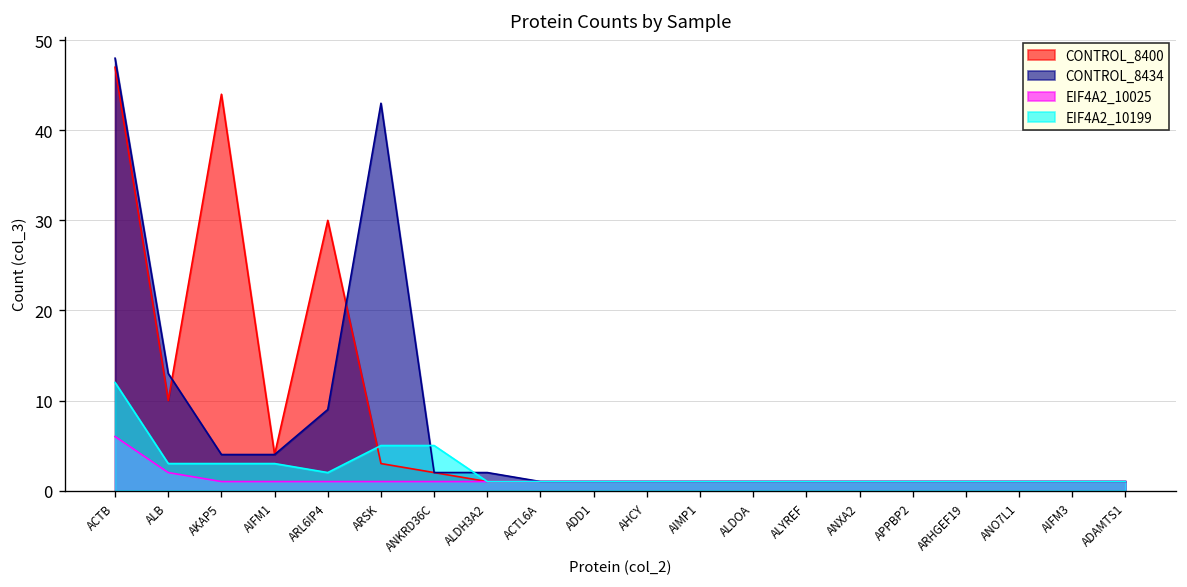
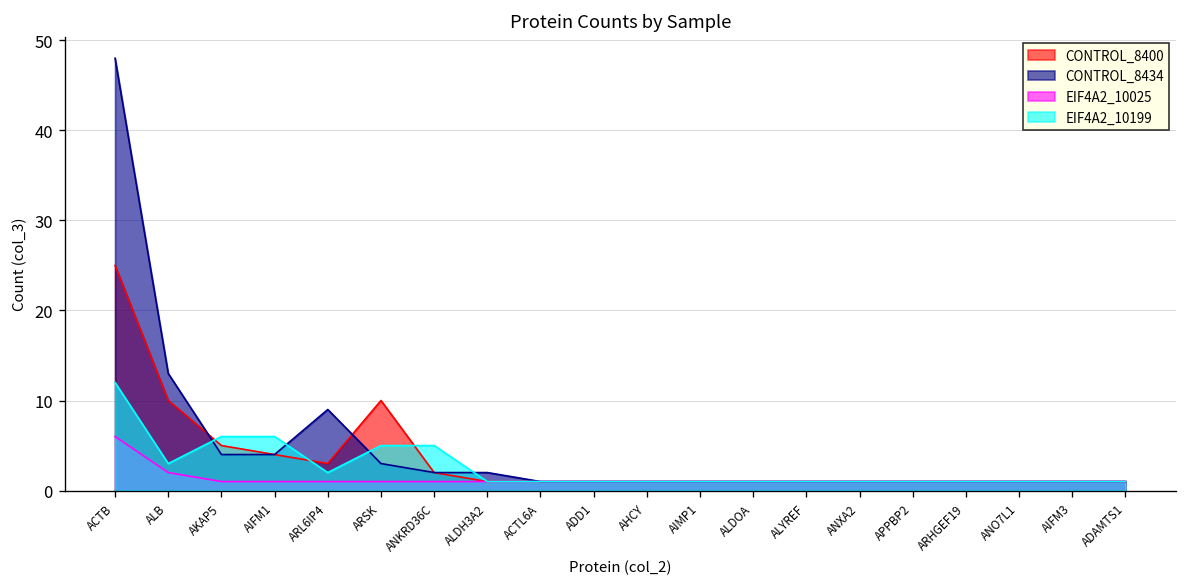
CONTROL_8400, ACTB: 47 -> 25
CONTROL_8400, AKAP5: 44 -> 5
EIF4A2_10199, AKAP5: 3 -> 6
EIF4A2_10199, AIFM1: 3 -> 6
CONTROL_8400, ARL6IP4: 30 -> 3
CONTROL_8400, ARSK: 3 -> 10
CONTROL_8434, ARSK: 43 -> 3
